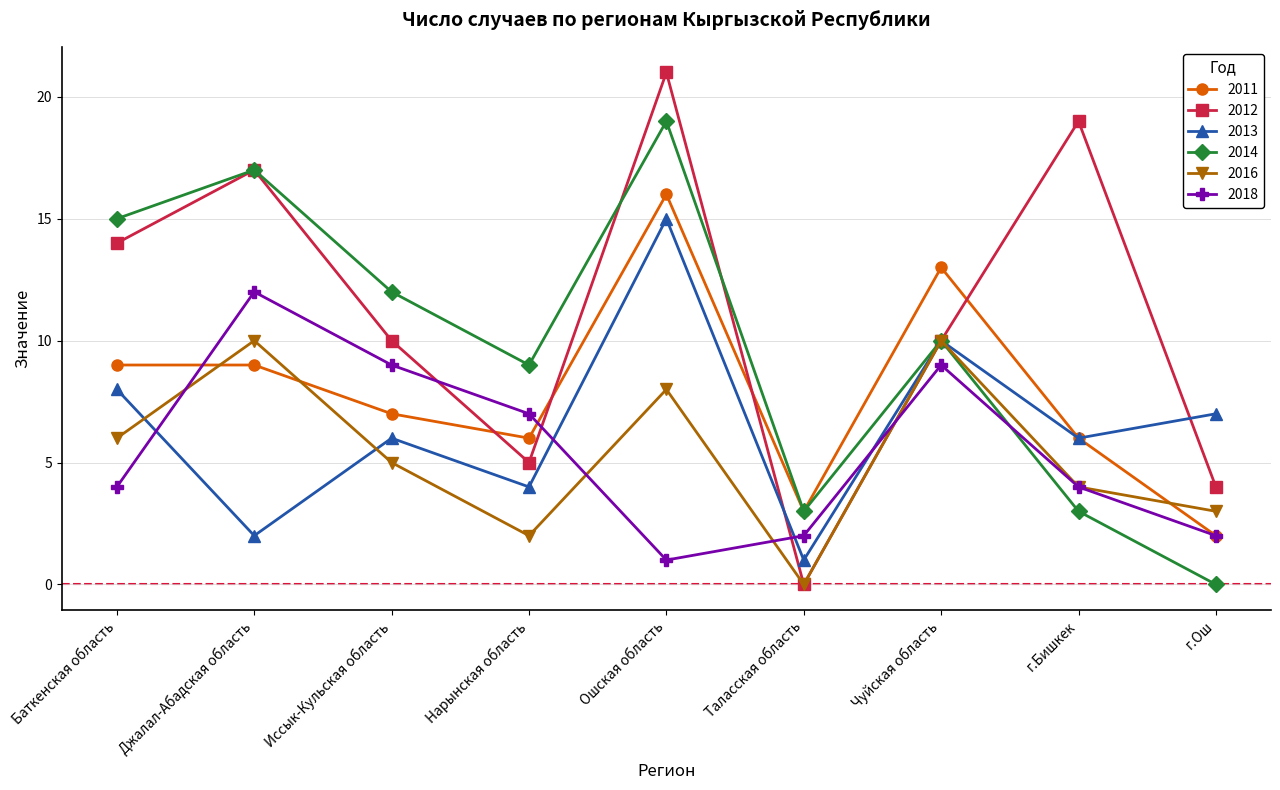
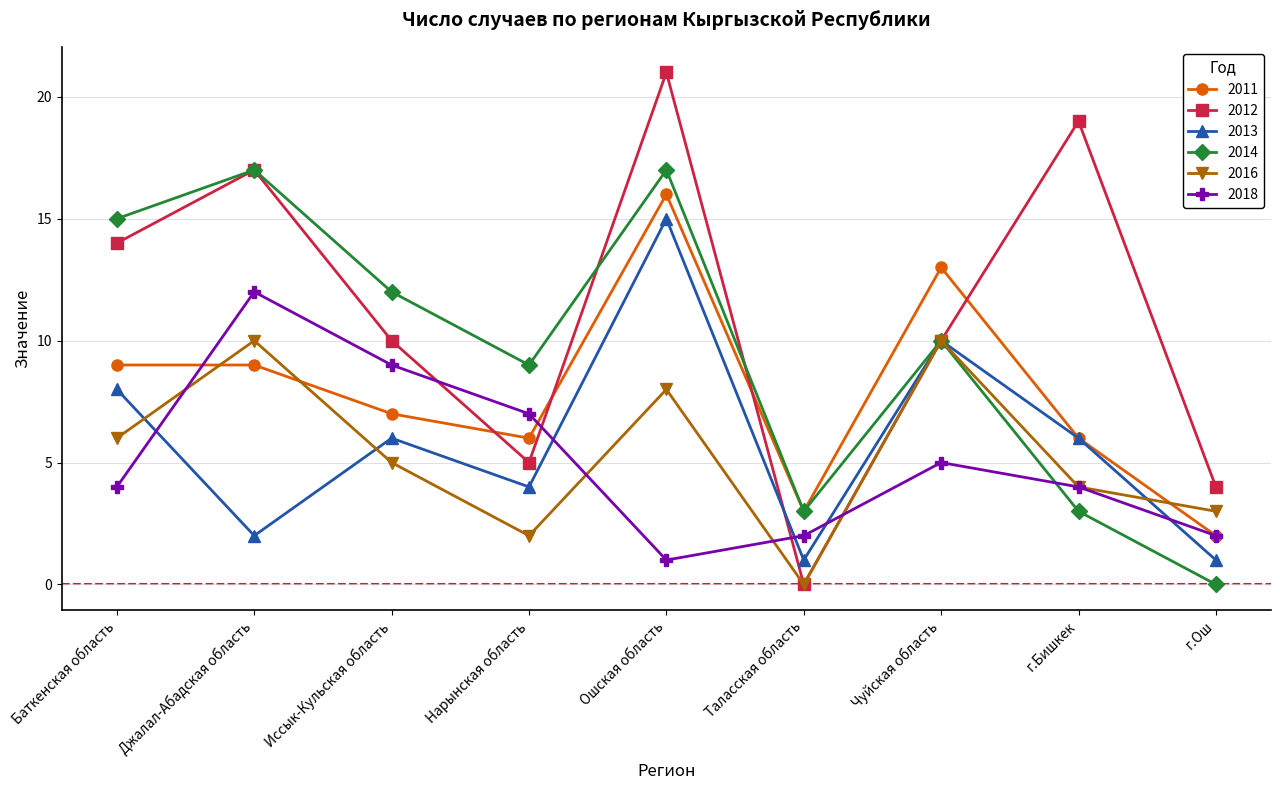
2014, Ошская область: 19 -> 17
2018, Чуйская область: 9 -> 5
2013, г.Ош: 7 -> 1
